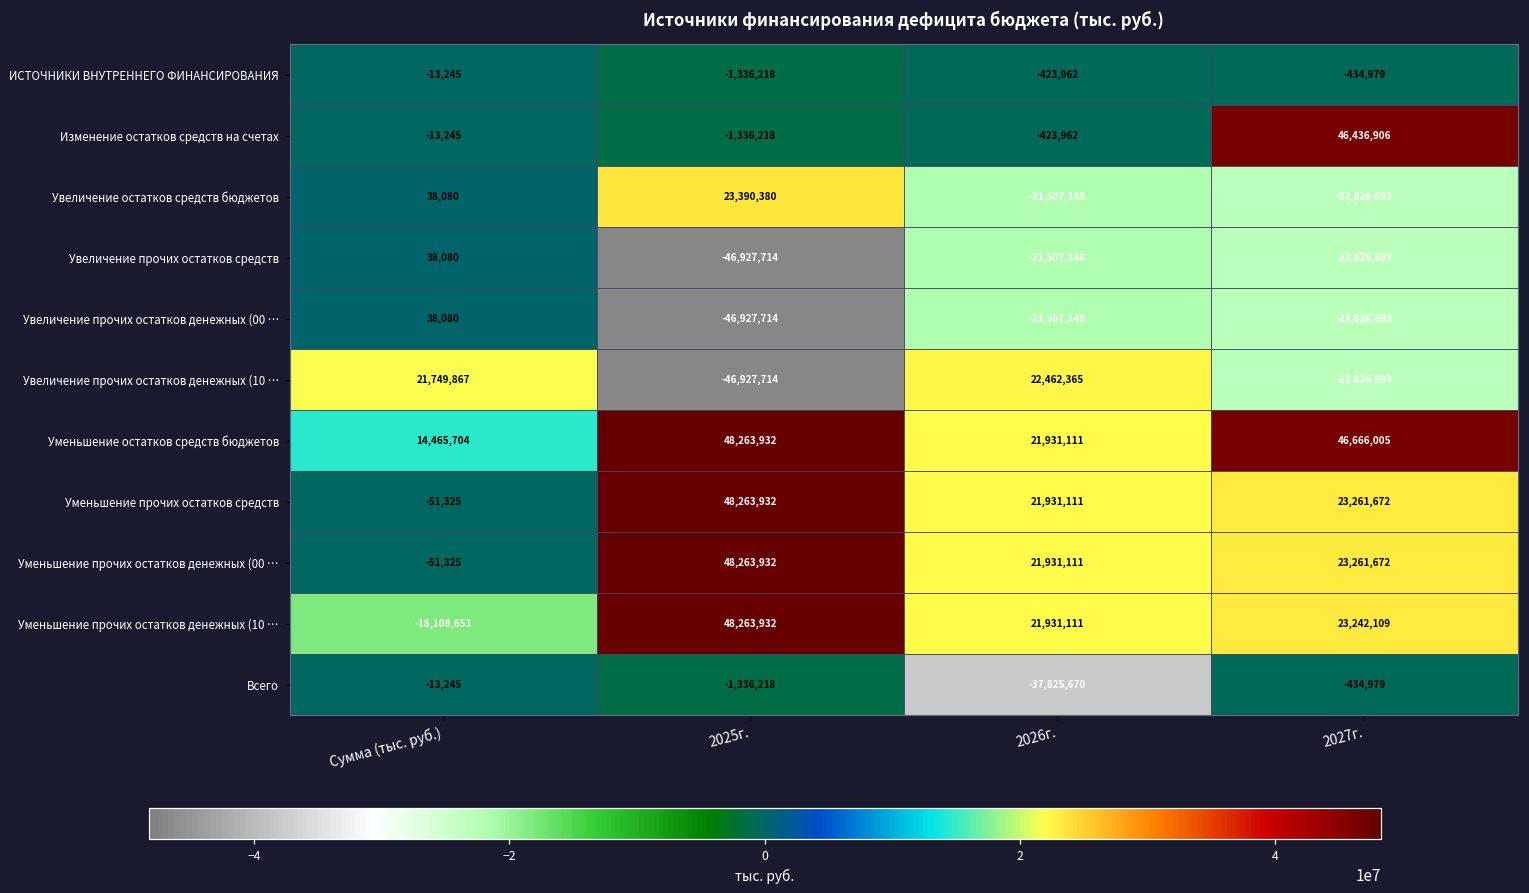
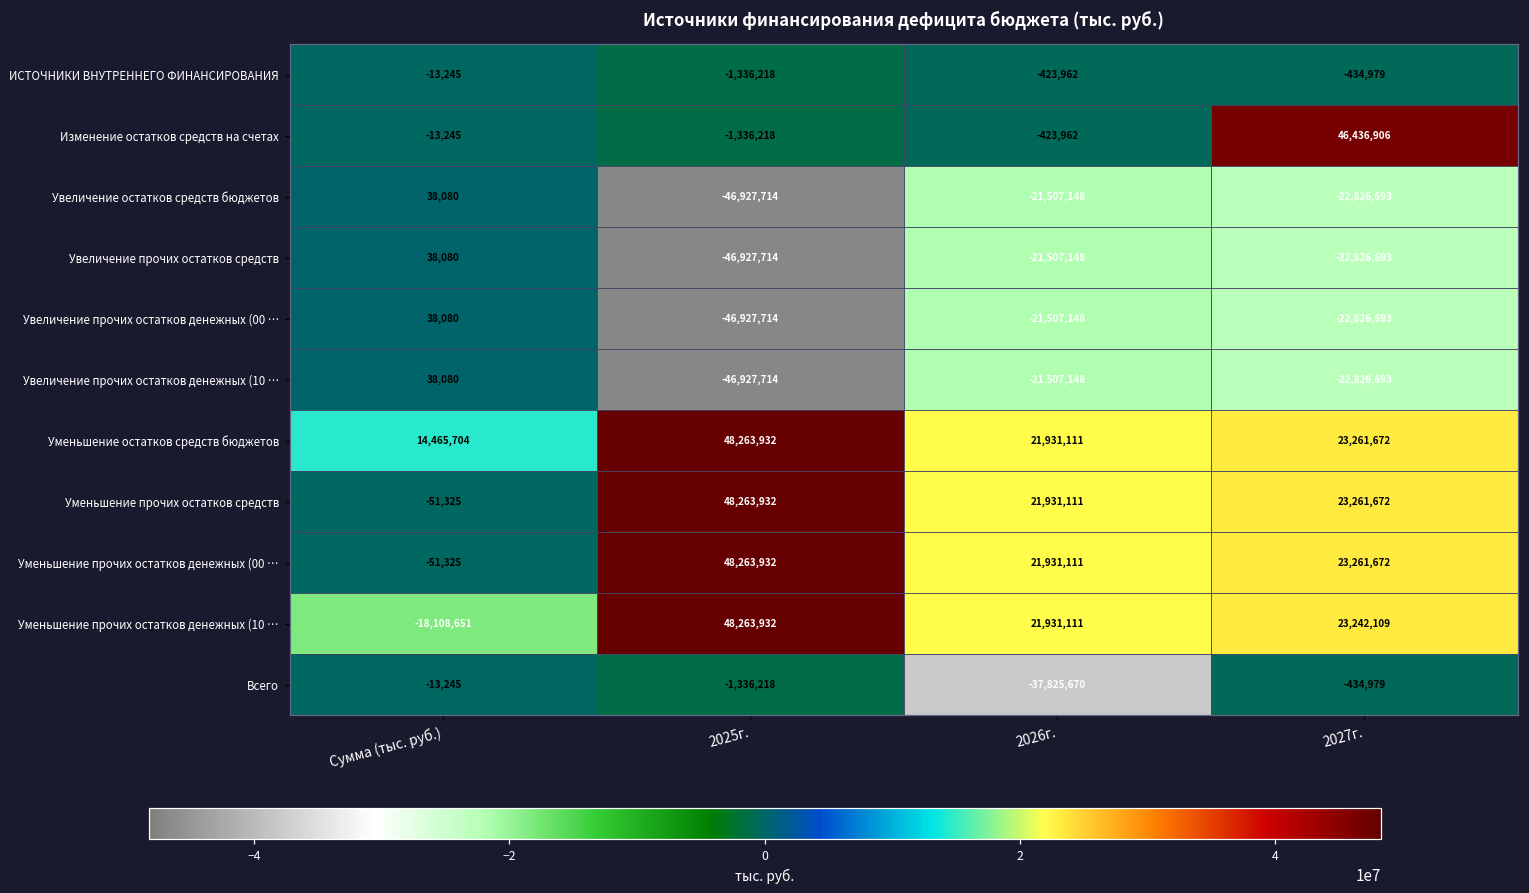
Увеличение остатков средств бюджетов, 2025г.: 23,390,380 -> -46,927,714
Увеличение прочих остатков денежных (10 …, Сумма (тыс. руб.): 21,749,867 -> 38,080
Увеличение прочих остатков денежных (10 …, 2026г.: 22,462,365 -> -21,507,148
Уменьшение остатков средств бюджетов, 2027г.: 46,666,005 -> 23,261,672
